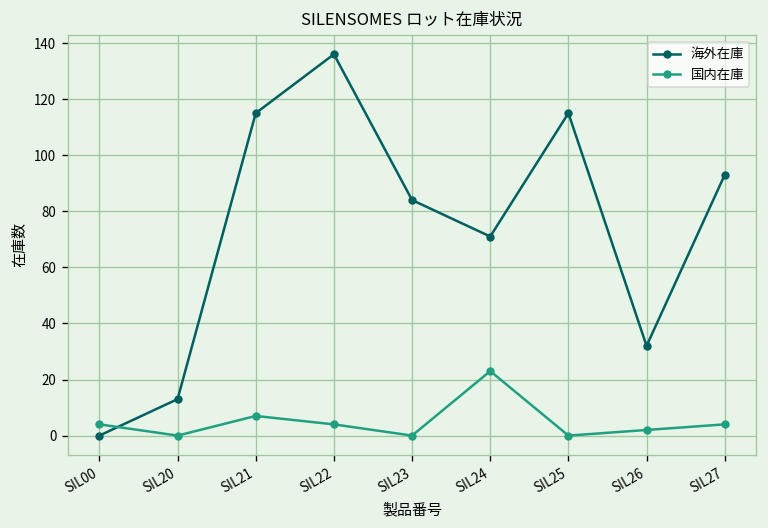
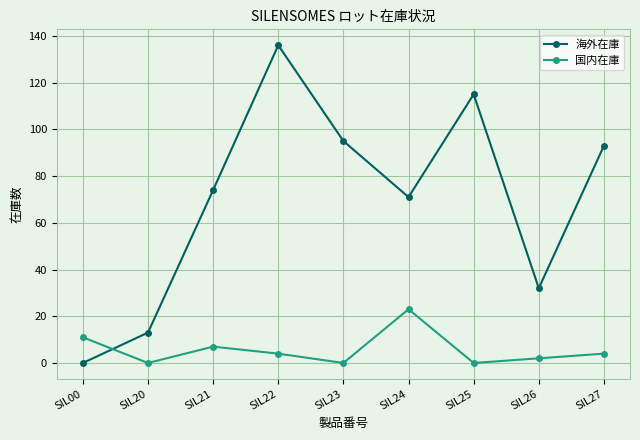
国内在庫, SIL00: 4 -> 11
海外在庫, SIL21: 115 -> 74
海外在庫, SIL23: 84 -> 95
